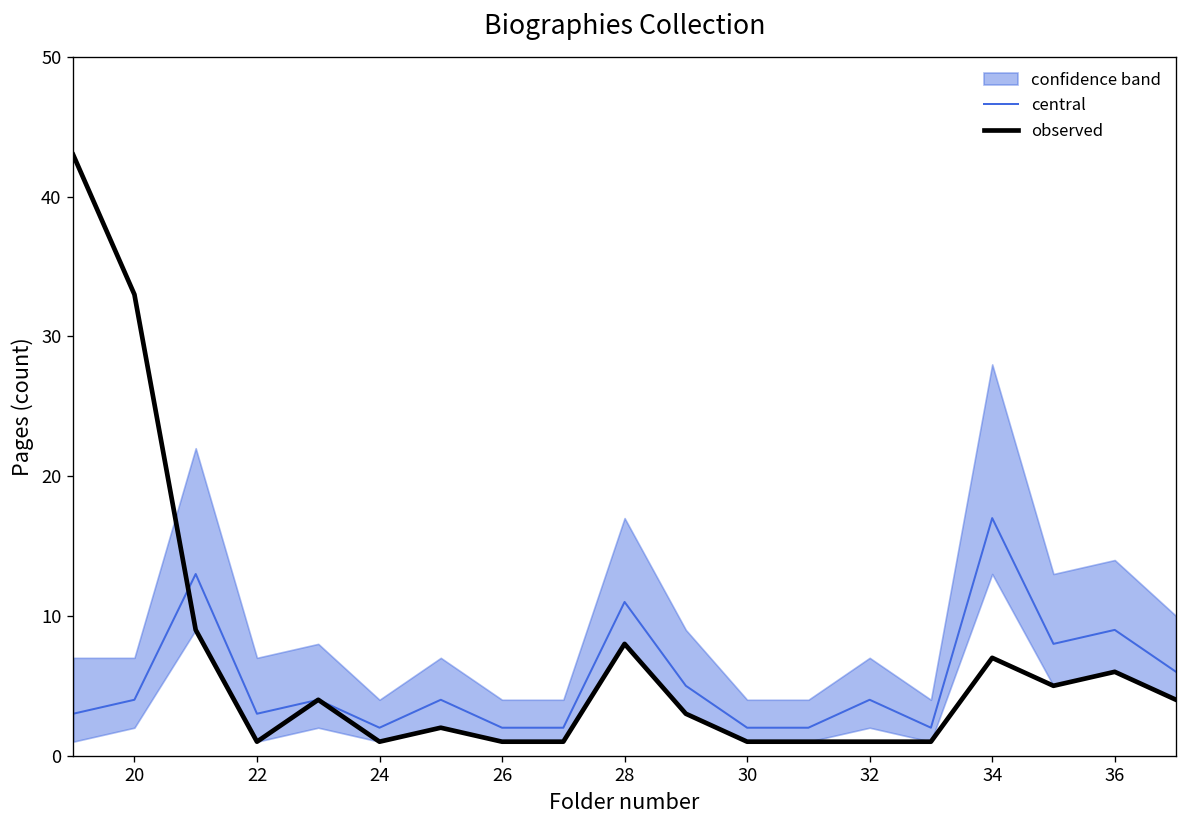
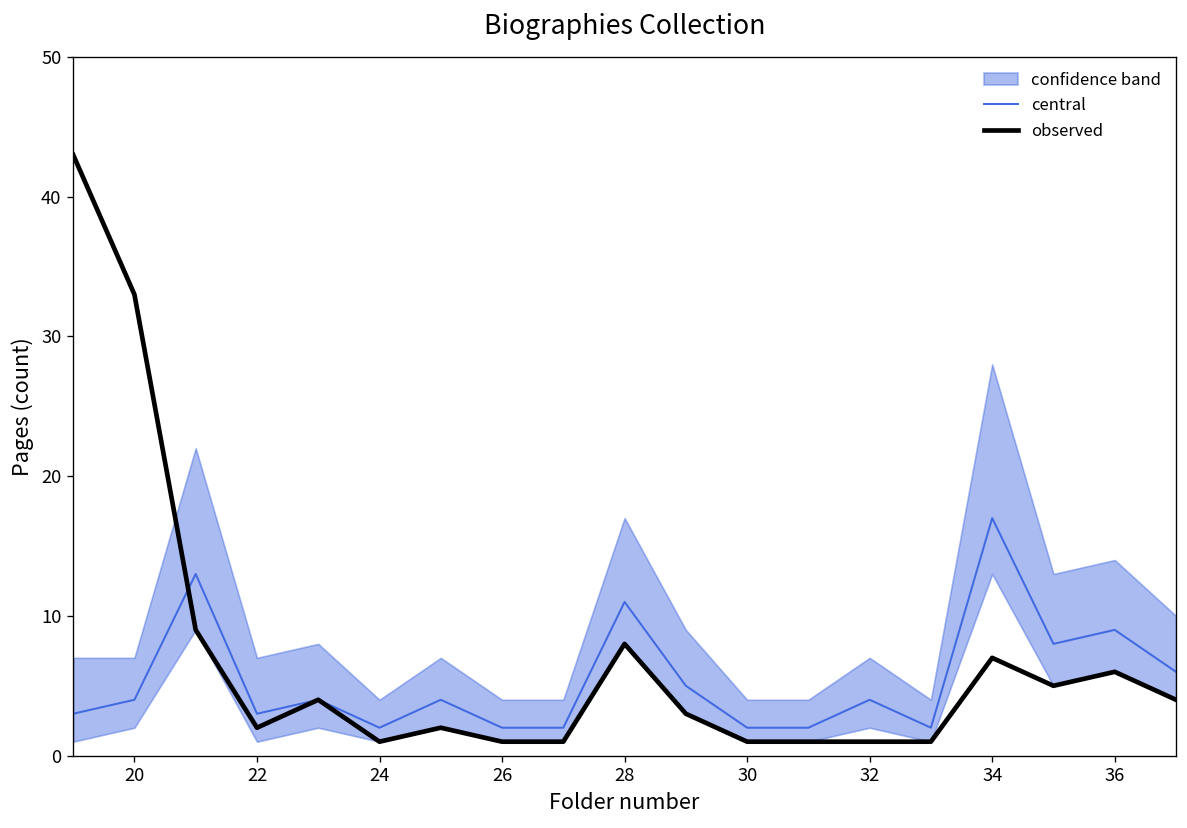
observed, 22: 1 -> 2
